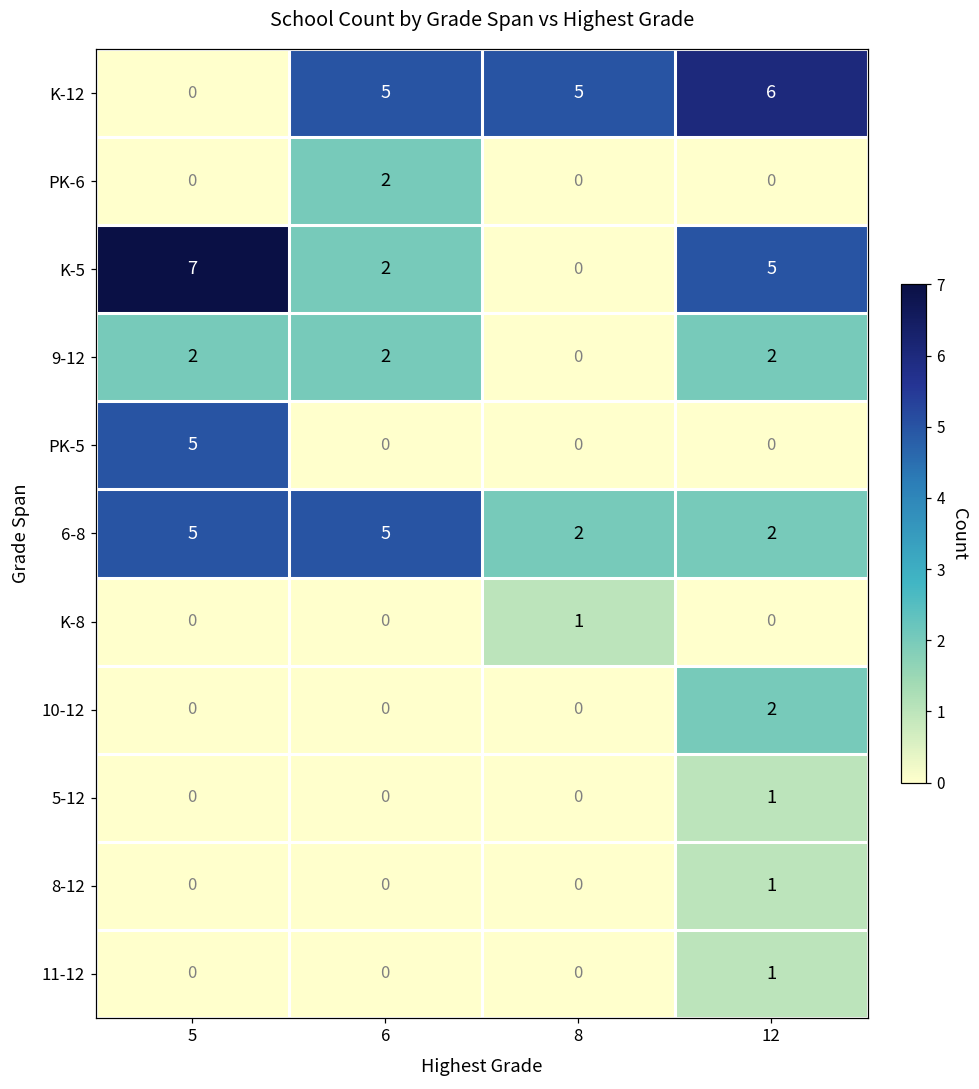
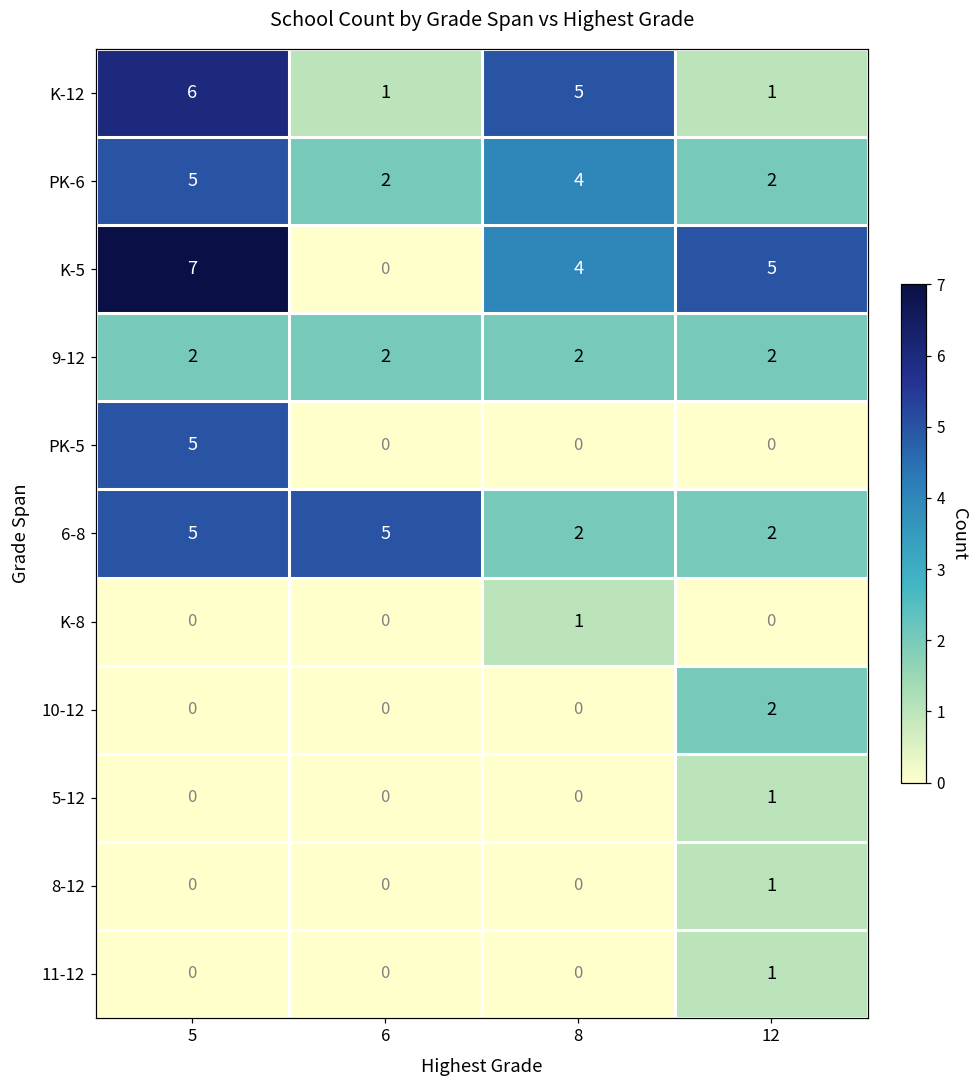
K-12, 5: 0 -> 6
K-12, 6: 5 -> 1
K-12, 12: 6 -> 1
PK-6, 5: 0 -> 5
PK-6, 8: 0 -> 4
PK-6, 12: 0 -> 2
K-5, 6: 2 -> 0
K-5, 8: 0 -> 4
9-12, 8: 0 -> 2
